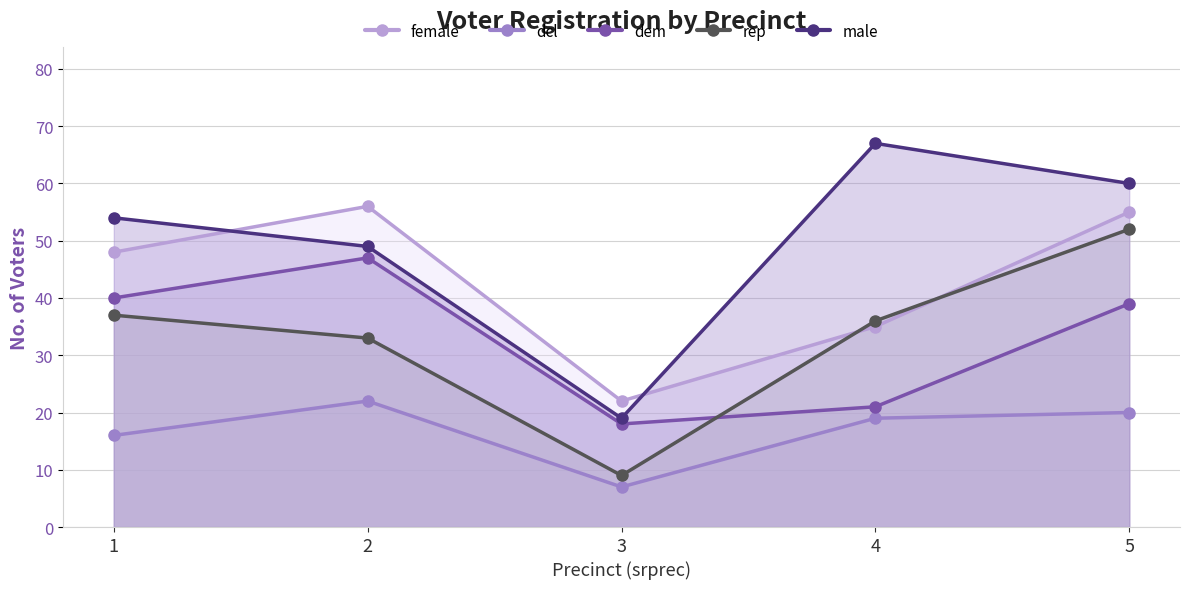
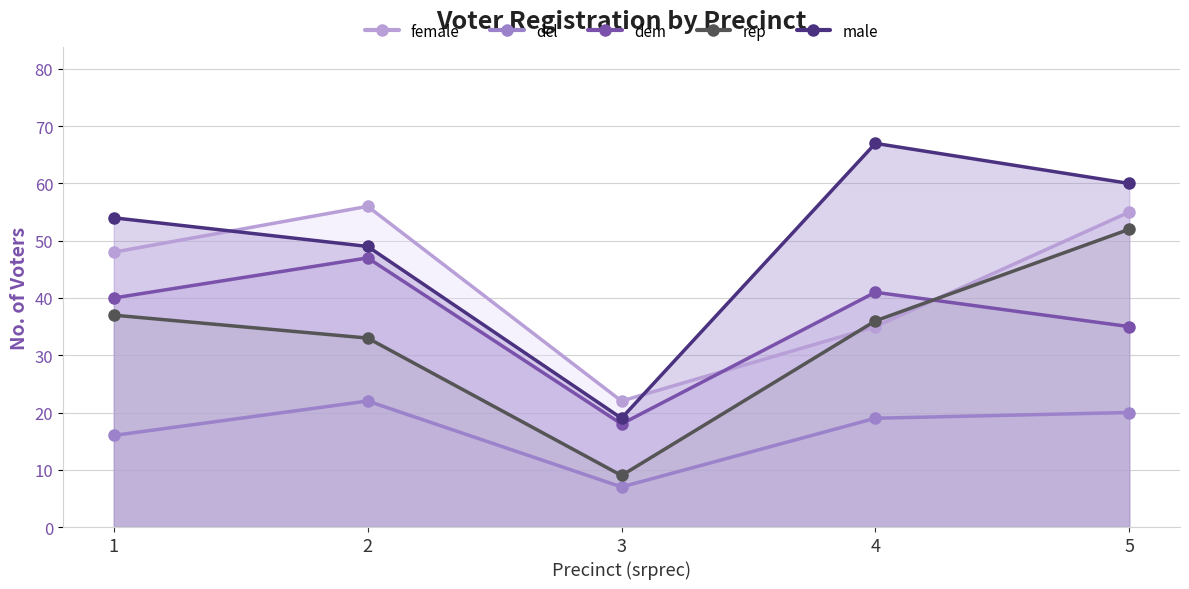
dem, 4: 21 -> 41
dem, 5: 39 -> 35
